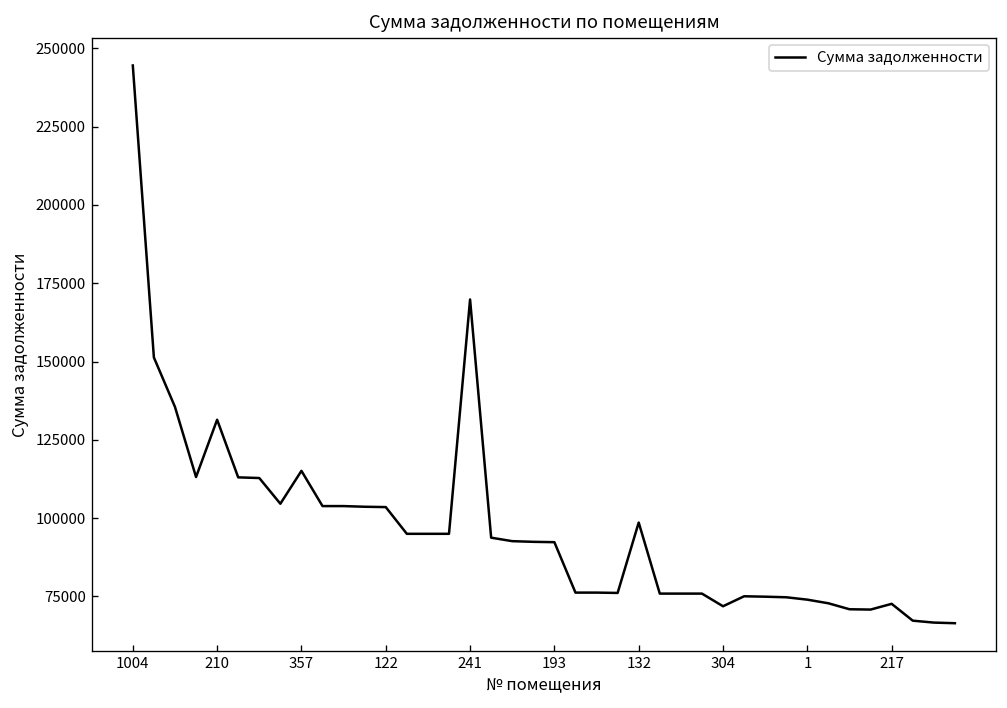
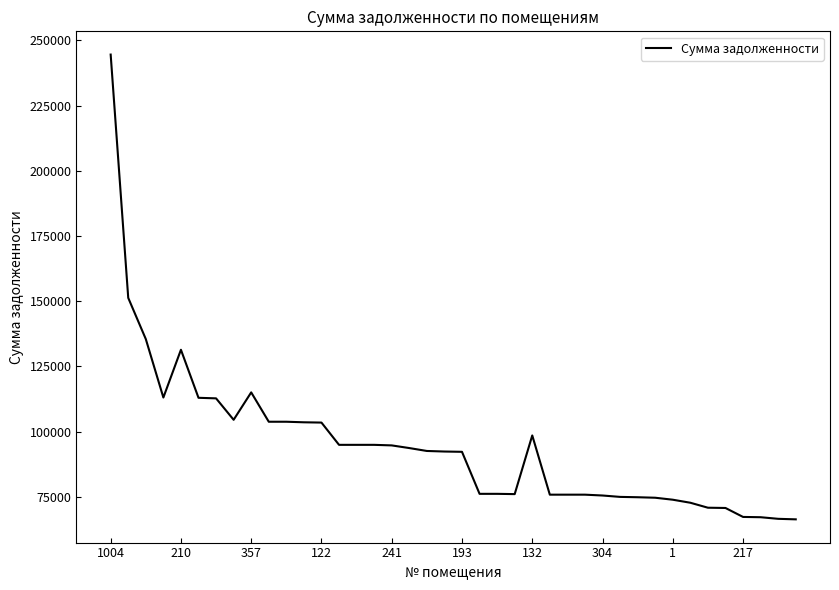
241: 170000 -> 95000
304: 72000 -> 76000
217: 73000 -> 67000
